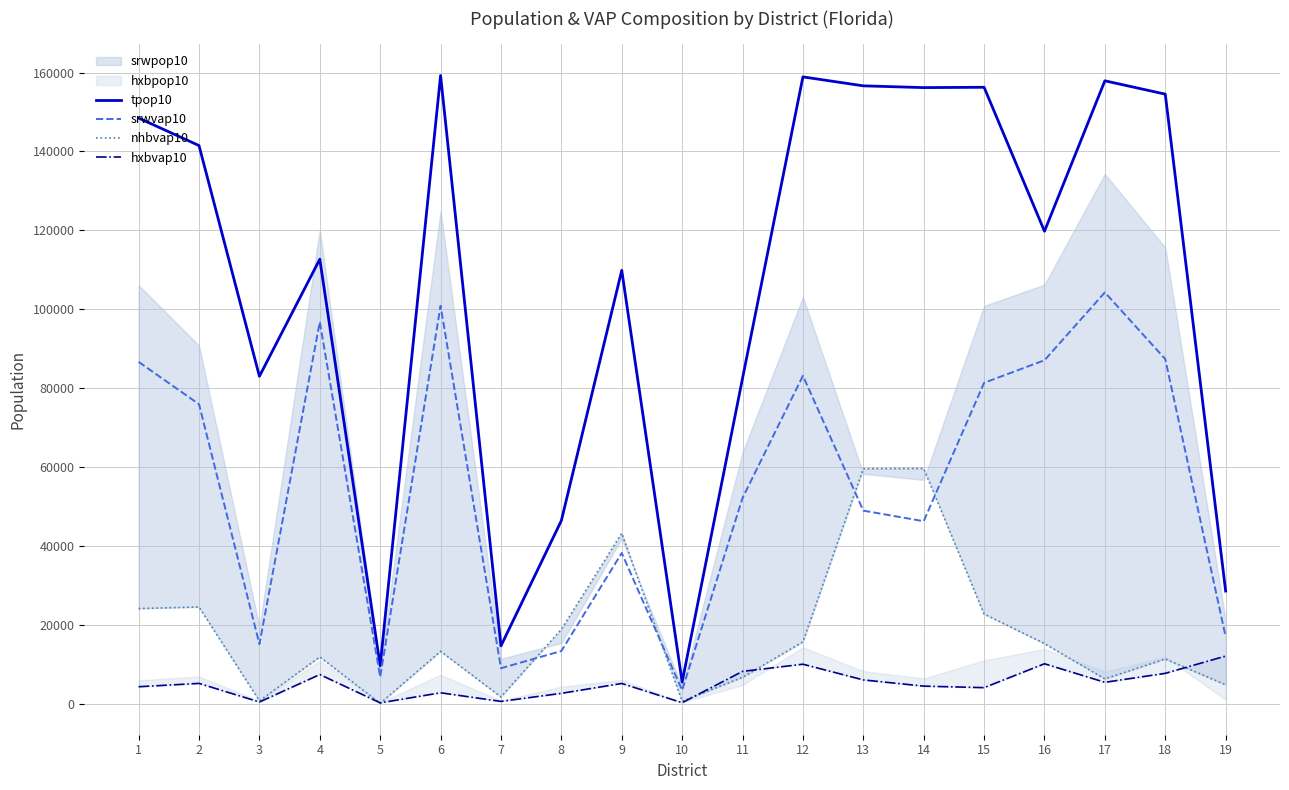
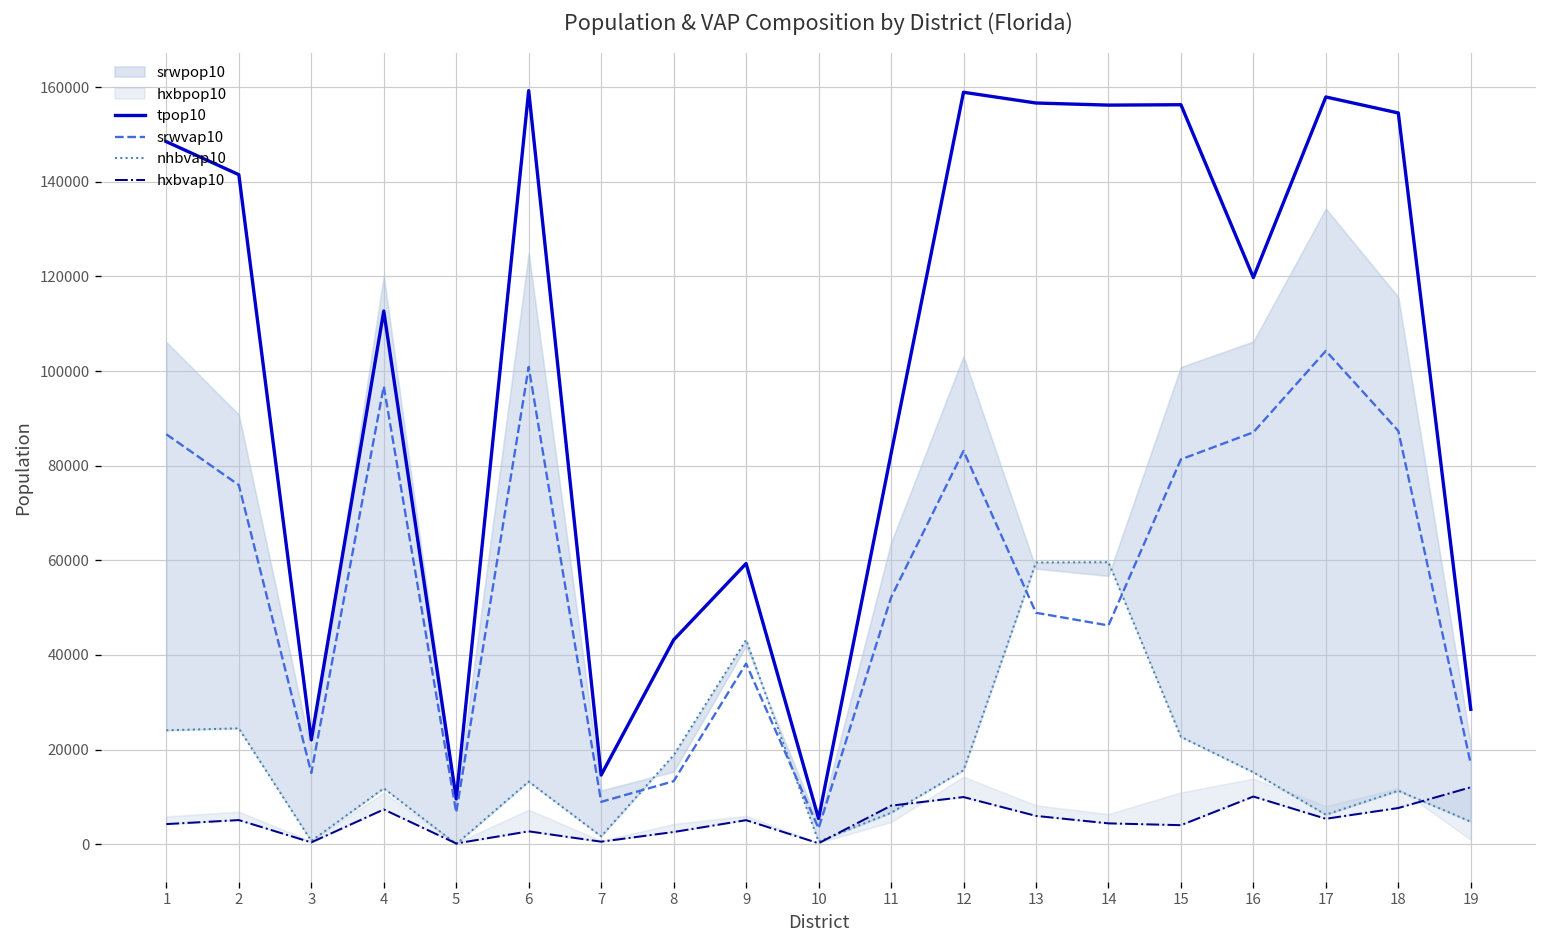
tpop10, 3: 83000 -> 22000
tpop10, 8: 46000 -> 43000
tpop10, 9: 110000 -> 59000
